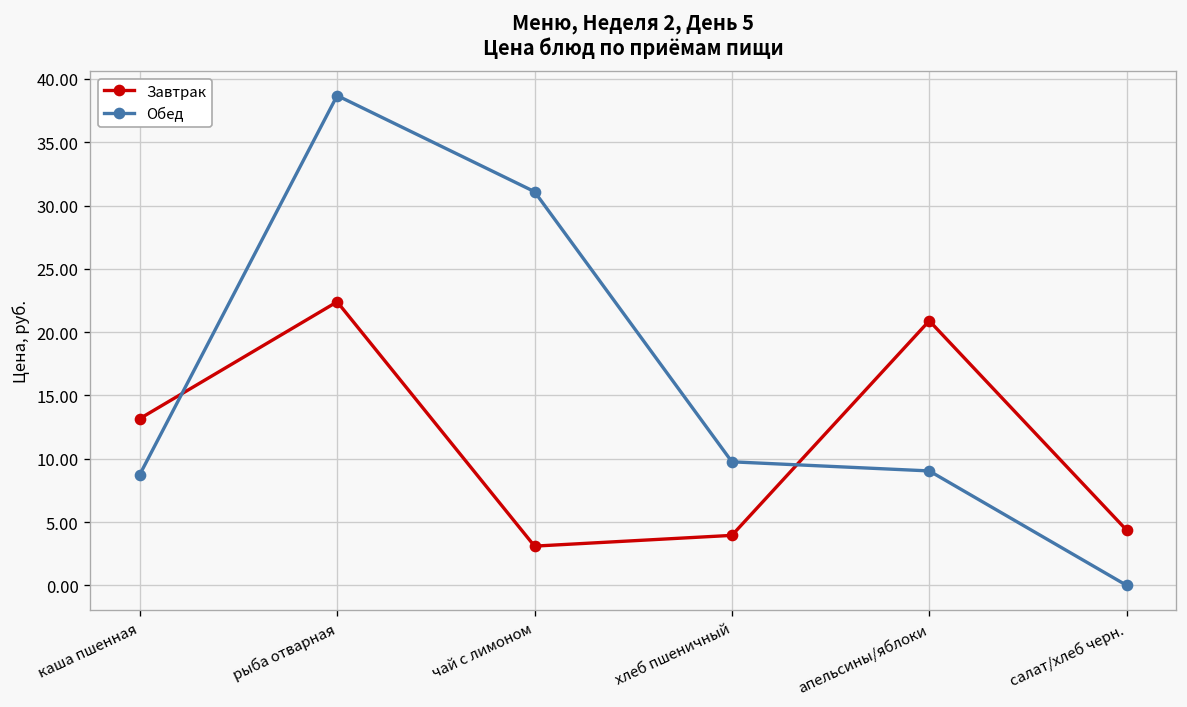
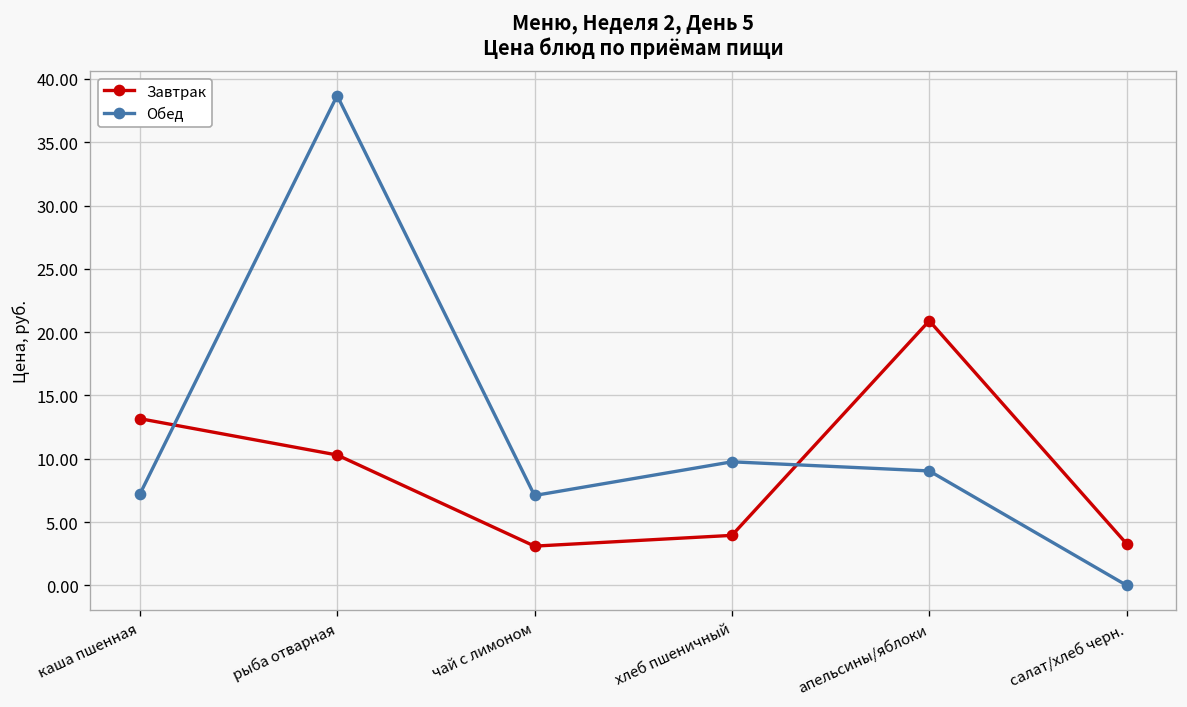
Обед, каша пшенная: 8.8 -> 7.2
Завтрак, рыба отварная: 22.4 -> 10.3
Обед, чай с лимоном: 31.1 -> 7.1
Завтрак, салат/хлеб черн.: 4.4 -> 3.3
